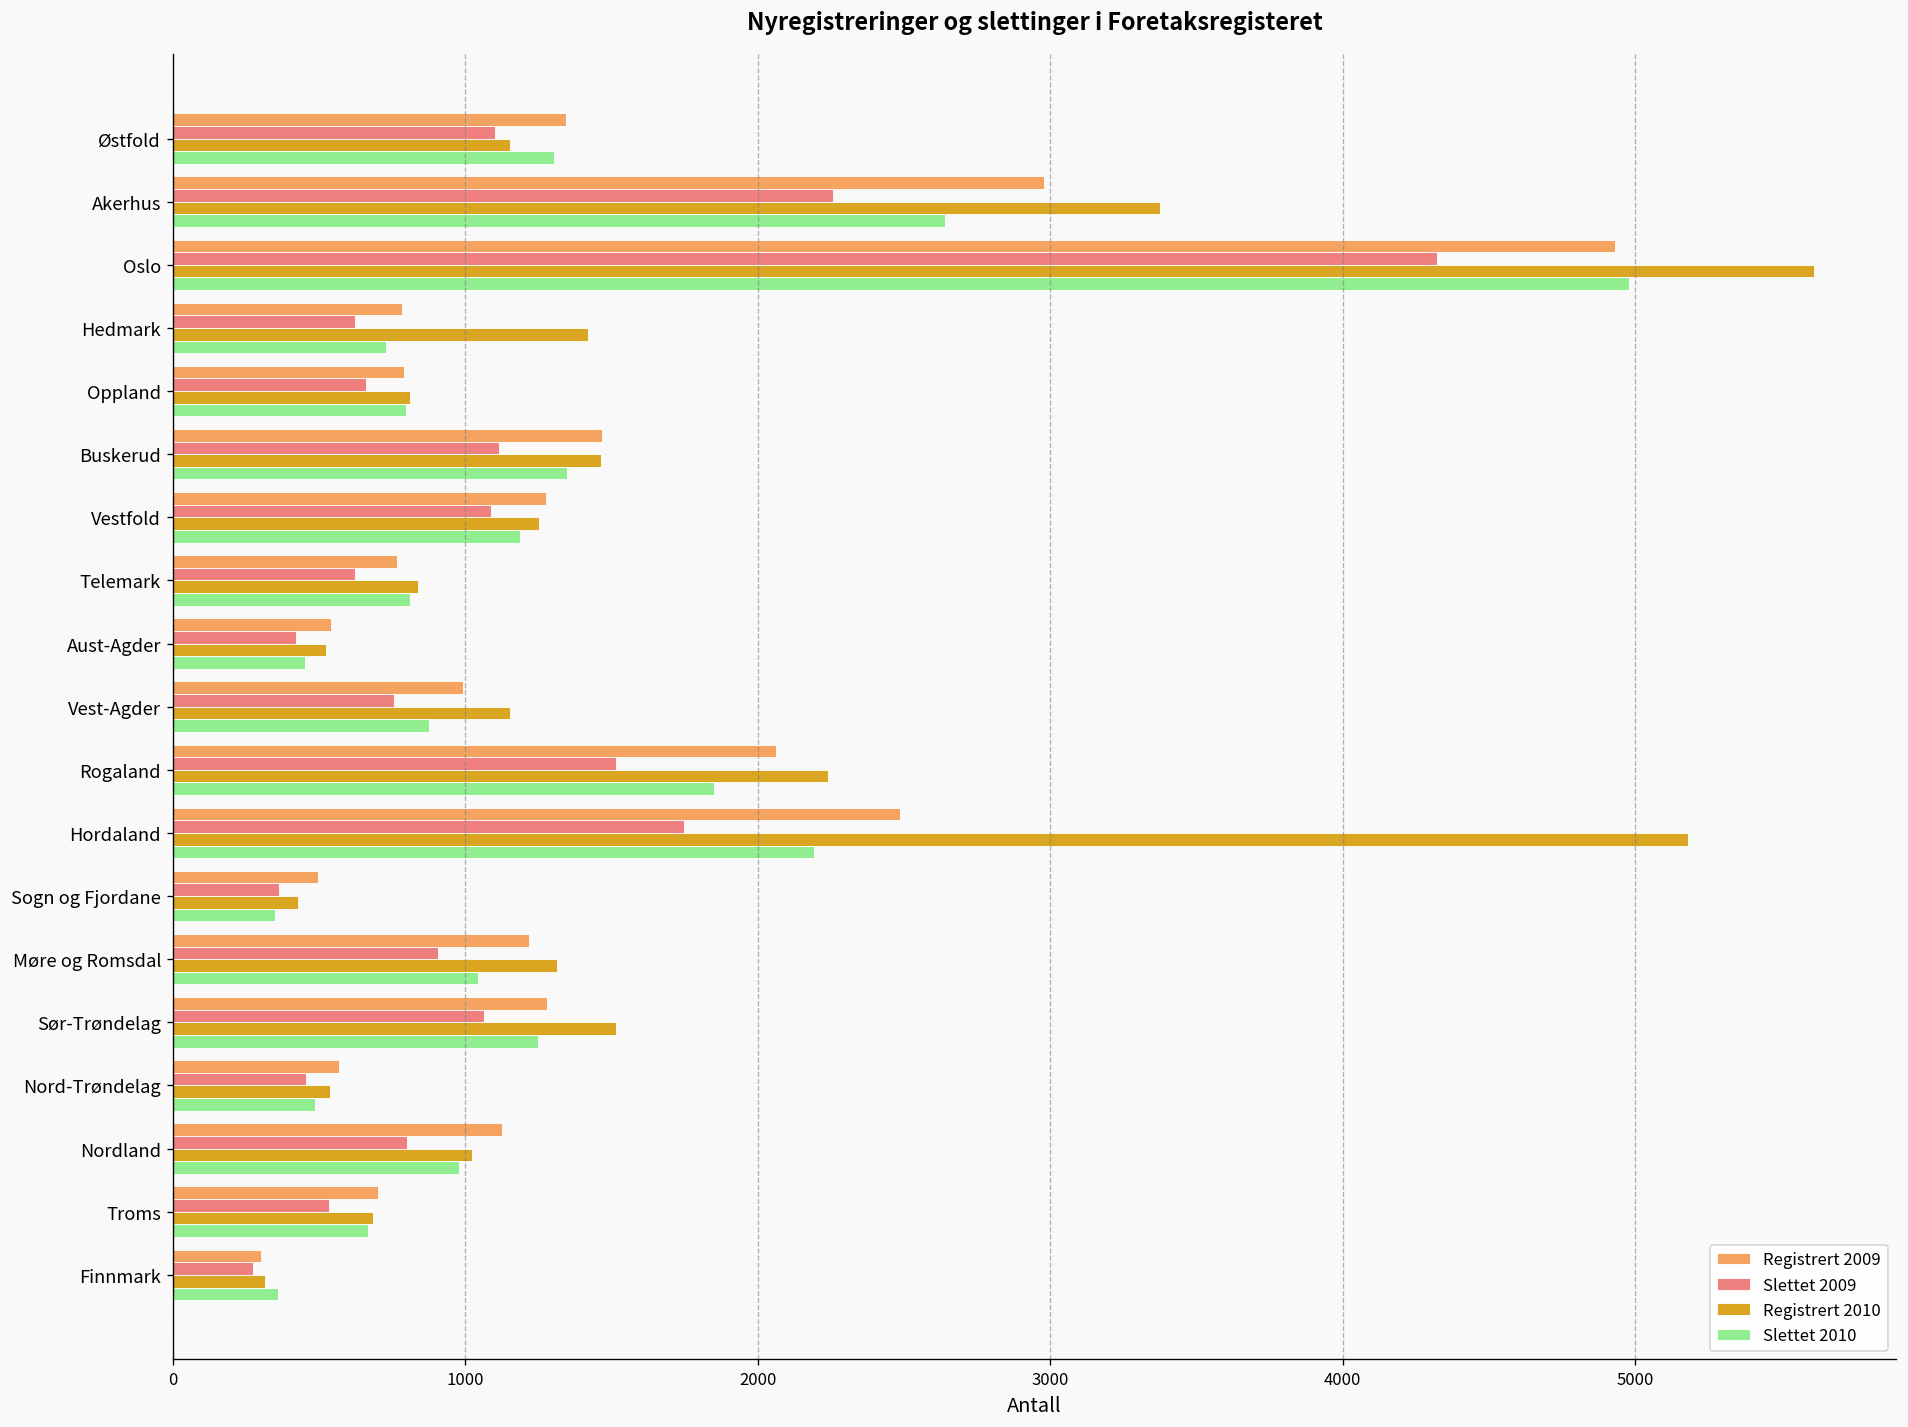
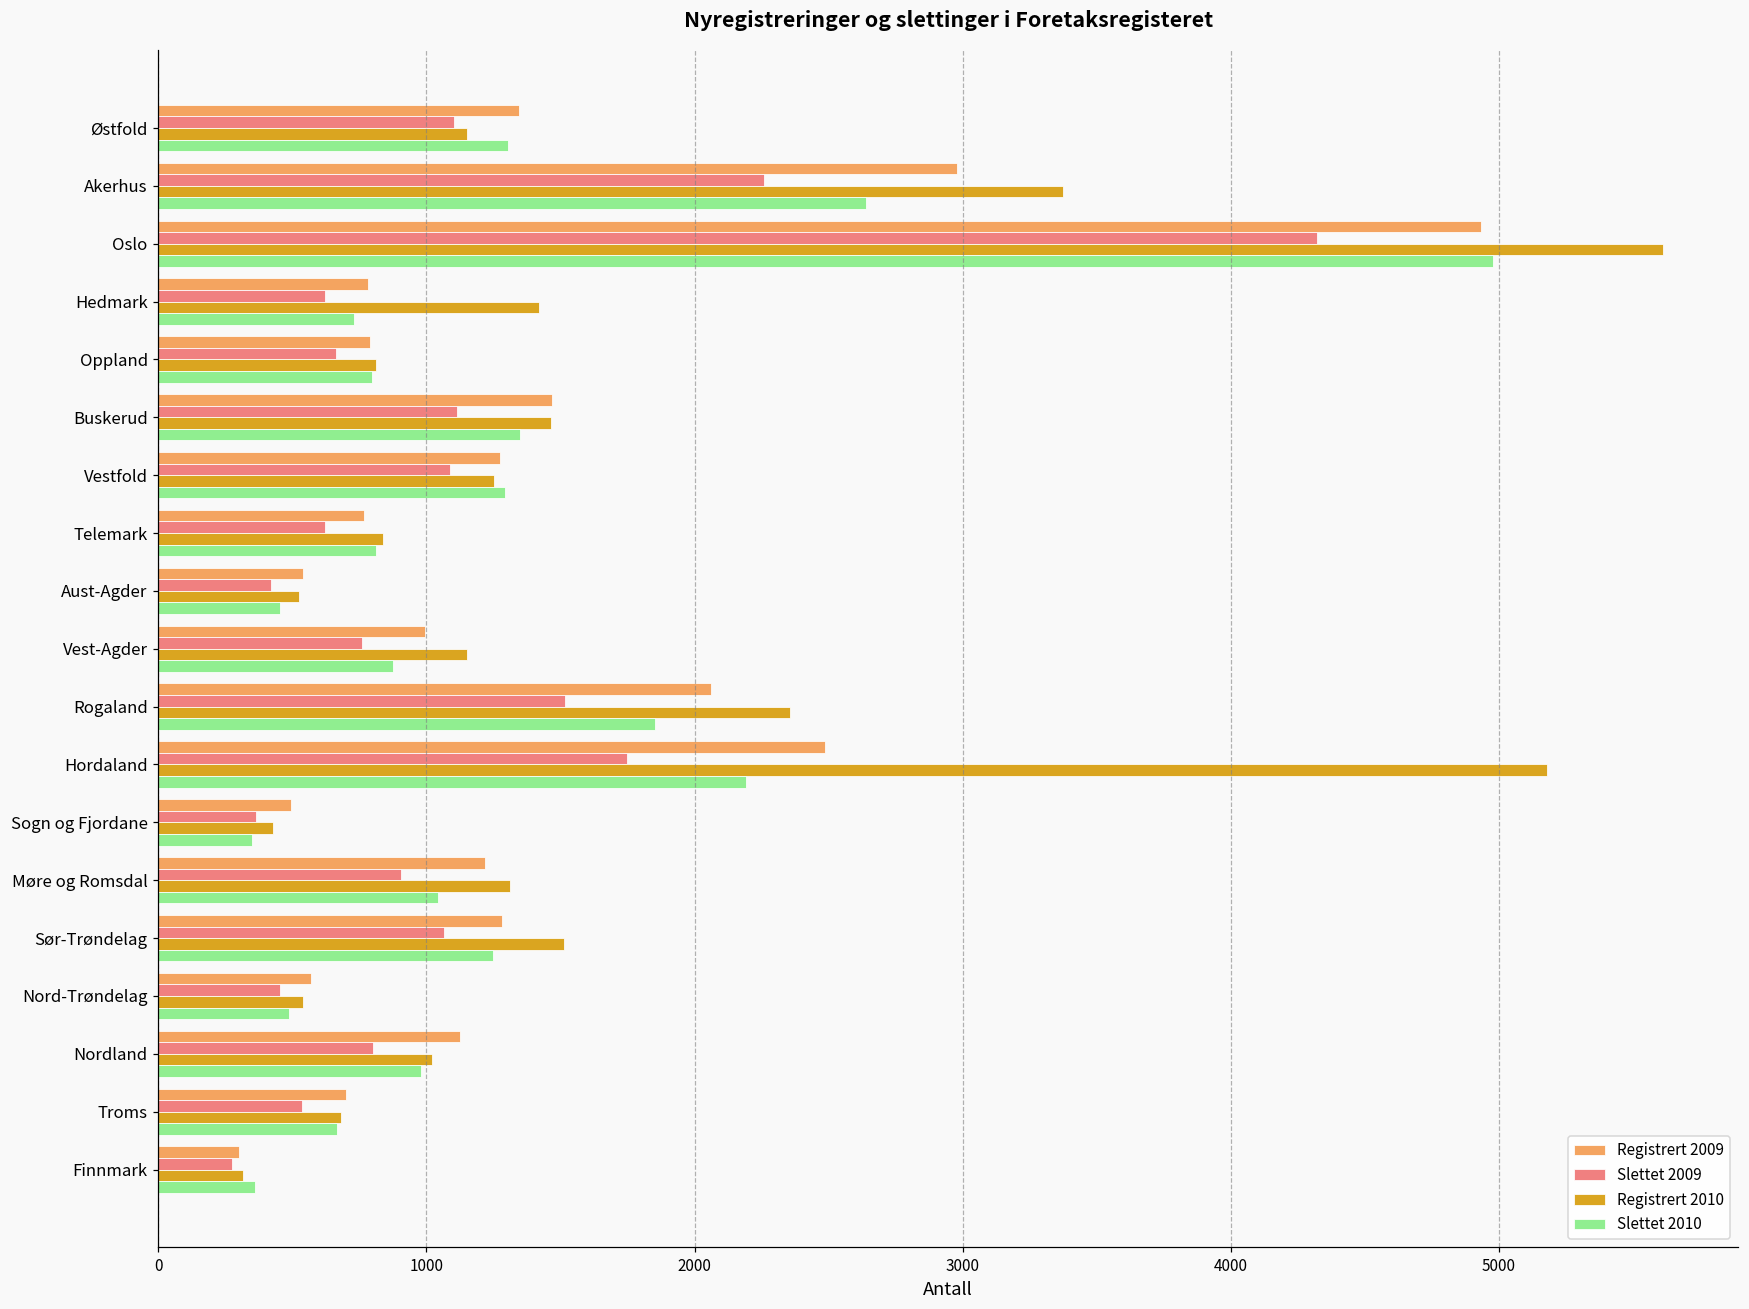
Slettet 2010, Vestfold: 1190 -> 1290
Registrert 2010, Rogaland: 2240 -> 2360
